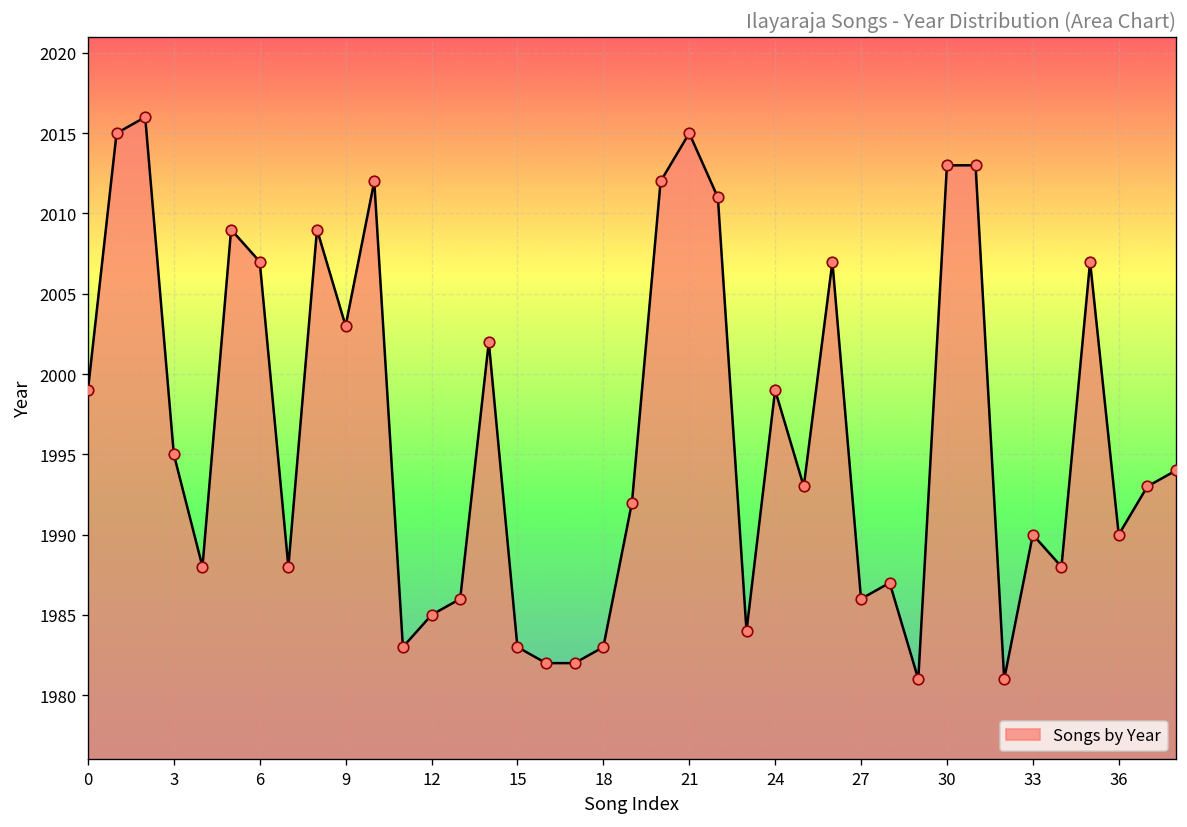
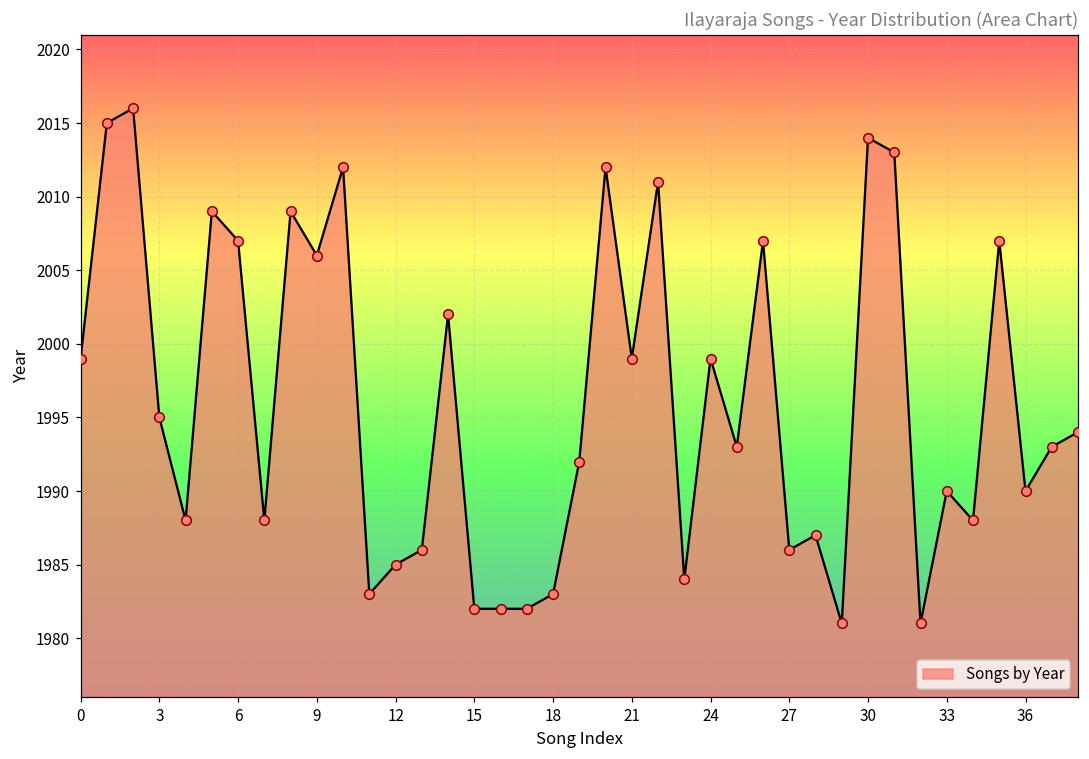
9: 2003 -> 2006
15: 1983 -> 1982
21: 2015 -> 1999
30: 2013 -> 2014
